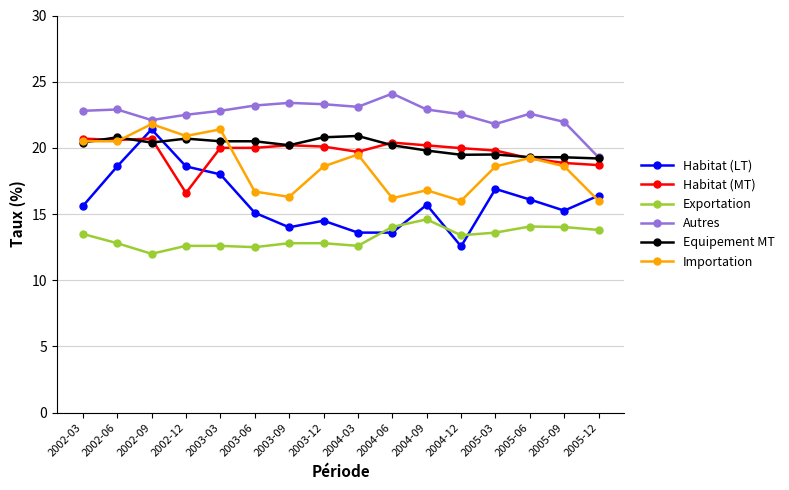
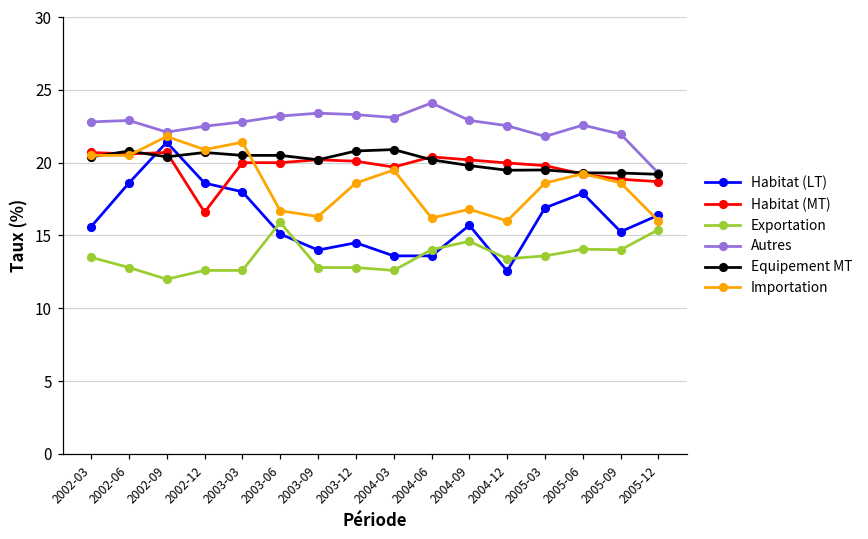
Exportation, 2003-06: 12.5 -> 15.9
Habitat (LT), 2005-06: 16.1 -> 17.9
Exportation, 2005-12: 13.8 -> 15.4
